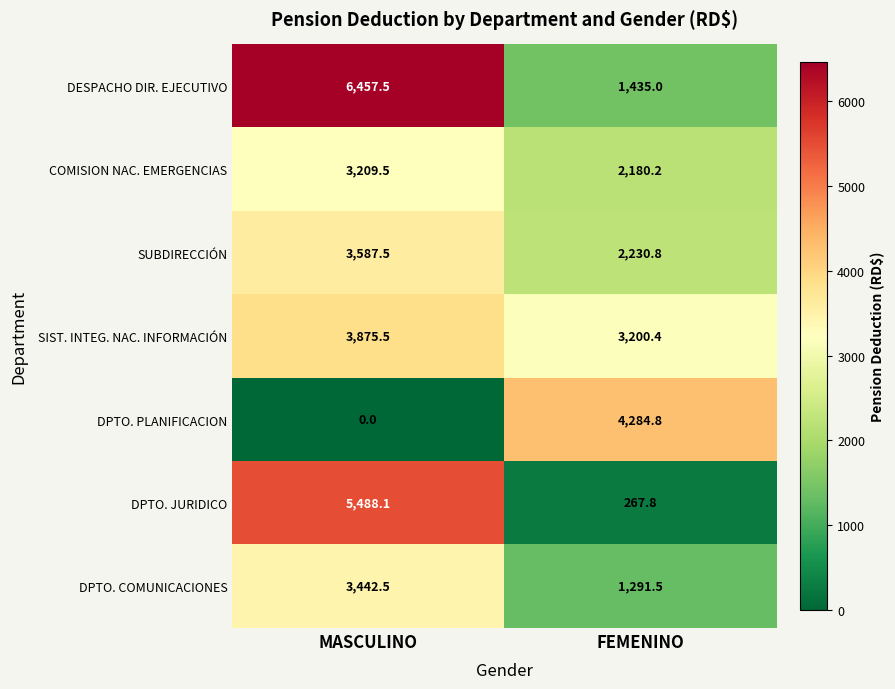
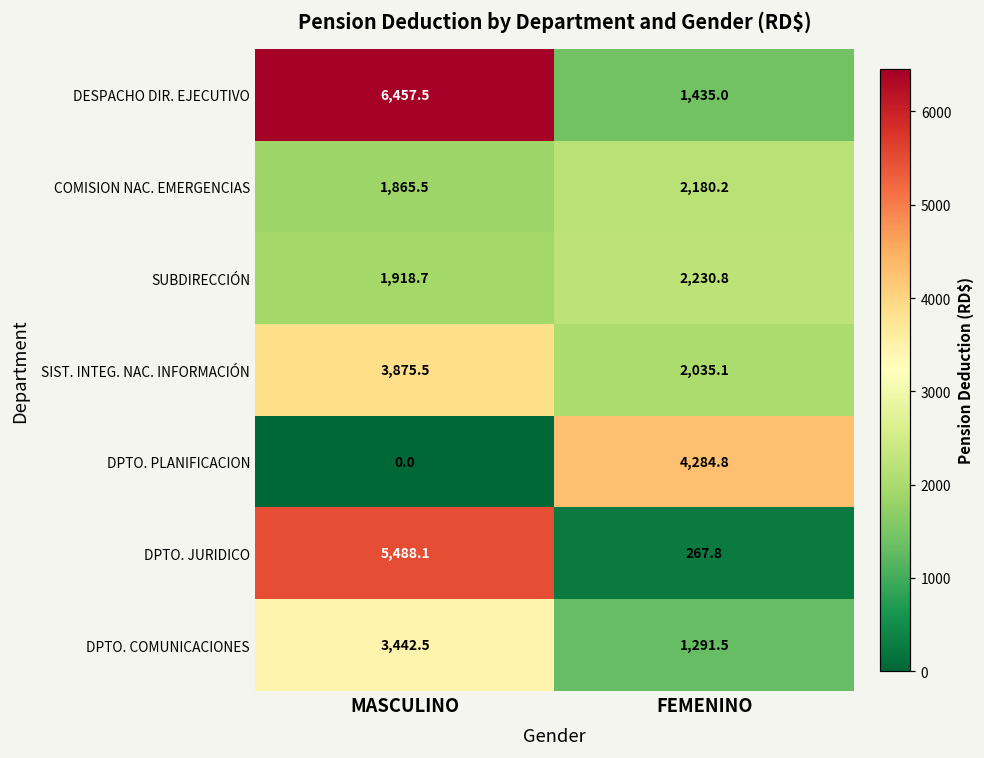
COMISION NAC. EMERGENCIAS, MASCULINO: 3,209.5 -> 1,865.5
SUBDIRECCIÓN, MASCULINO: 3,587.5 -> 1,918.7
SIST. INTEG. NAC. INFORMACIÓN, FEMENINO: 3,200.4 -> 2,035.1
